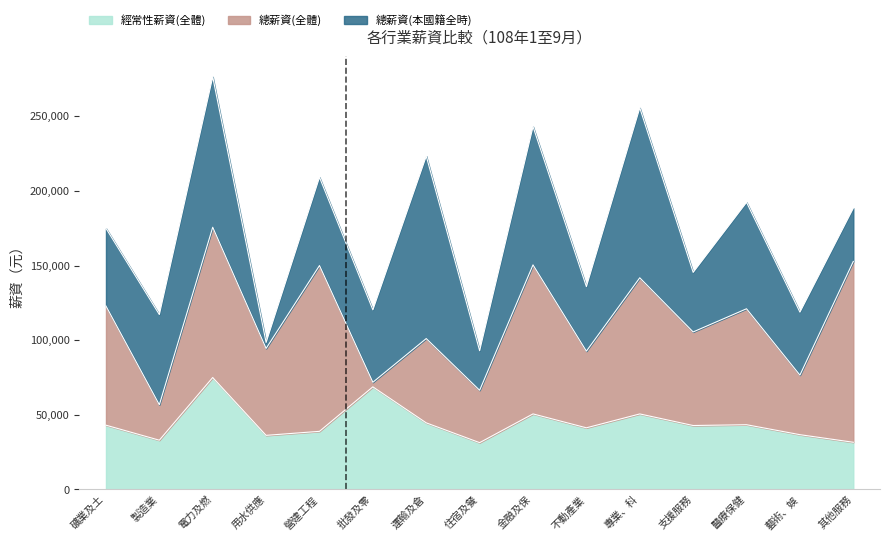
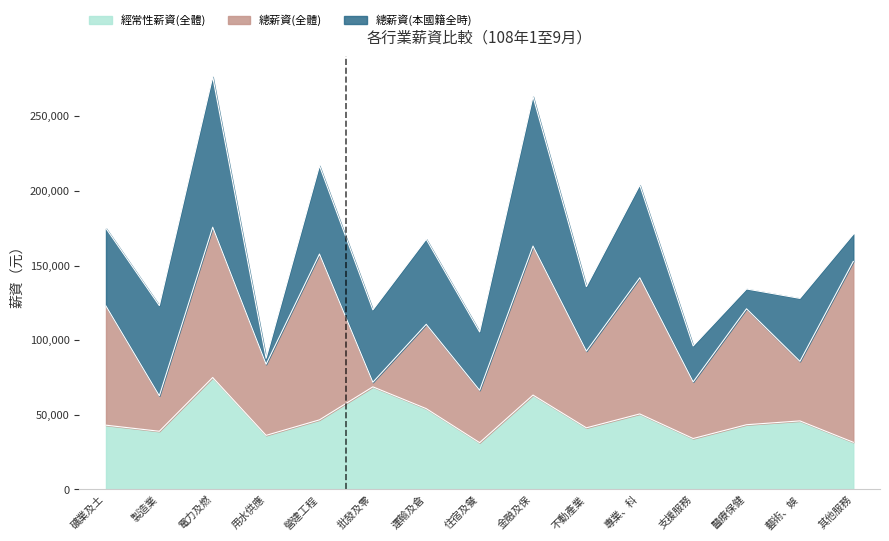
經常性薪資(全體), 製造業: 33,000 -> 39,000
總薪資(全體), 用水供應: 58,000 -> 48,000
經常性薪資(全體), 營建工程: 39,000 -> 47,000
經常性薪資(全體), 運輸及倉: 45,000 -> 54,000
總薪資(本國籍全時), 運輸及倉: 122,000 -> 57,000
總薪資(本國籍全時), 住宿及餐: 26,000 -> 39,000
經常性薪資(全體), 金融及保: 51,000 -> 63,000
總薪資(本國籍全時), 金融及保: 93,000 -> 100,000
總薪資(本國籍全時), 專業、科: 114,000 -> 62,000
經常性薪資(全體), 支援服務: 43,000 -> 34,000
總薪資(全體), 支援服務: 63,000 -> 38,000
總薪資(本國籍全時), 支援服務: 40,000 -> 24,000
總薪資(本國籍全時), 醫療保健: 71,000 -> 13,000
經常性薪資(全體), 藝術、娛: 37,000 -> 46,000
總薪資(本國籍全時), 其他服務: 36,000 -> 18,000
